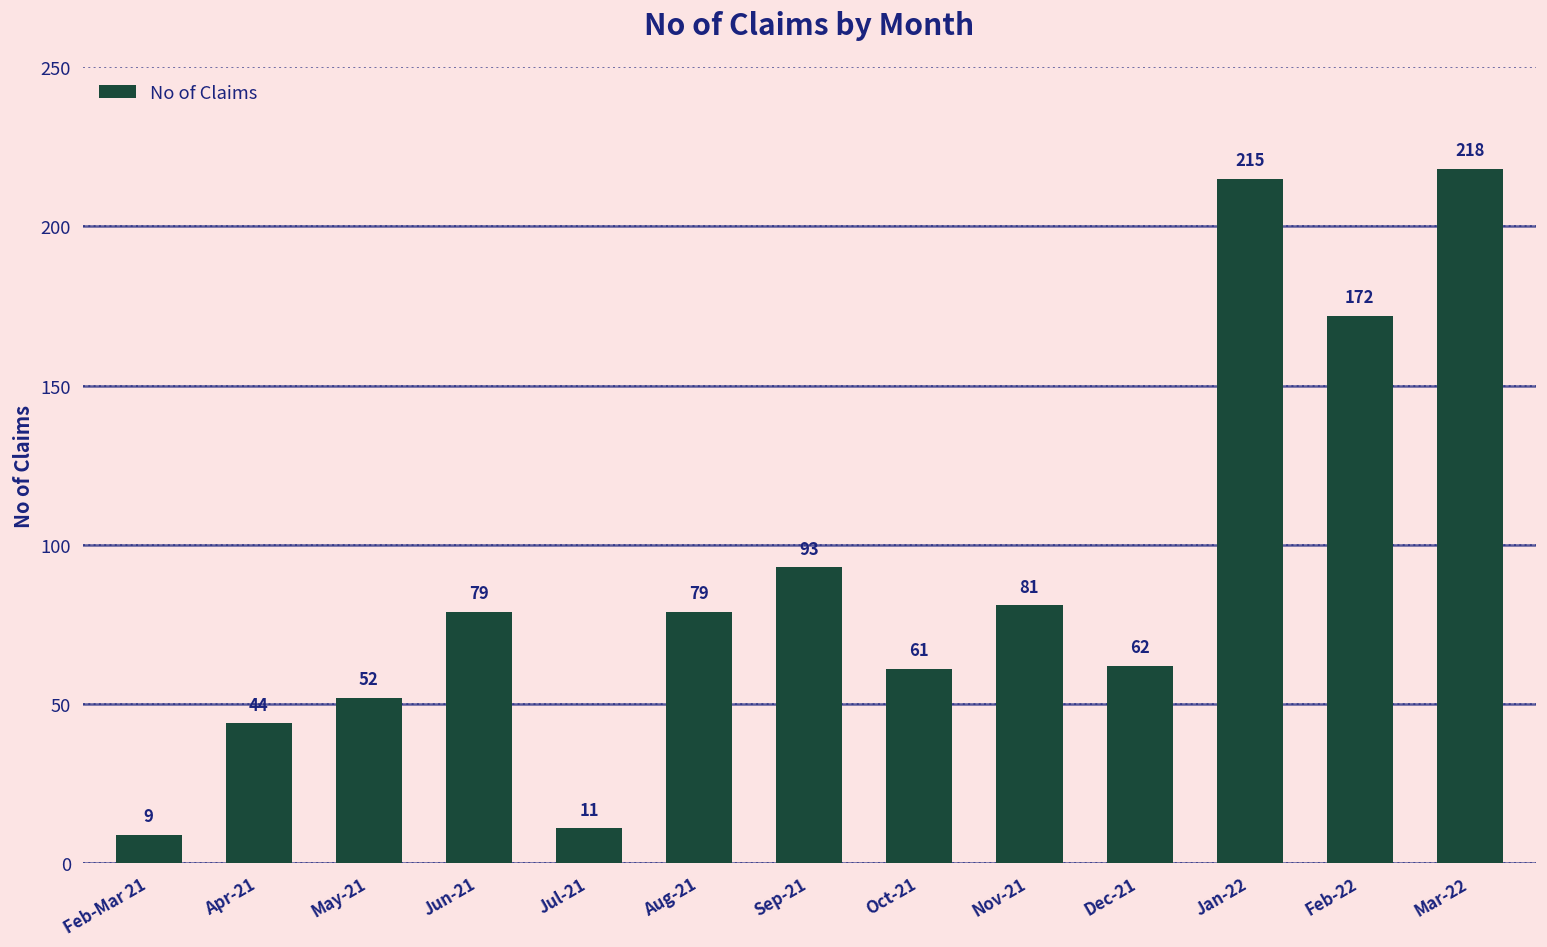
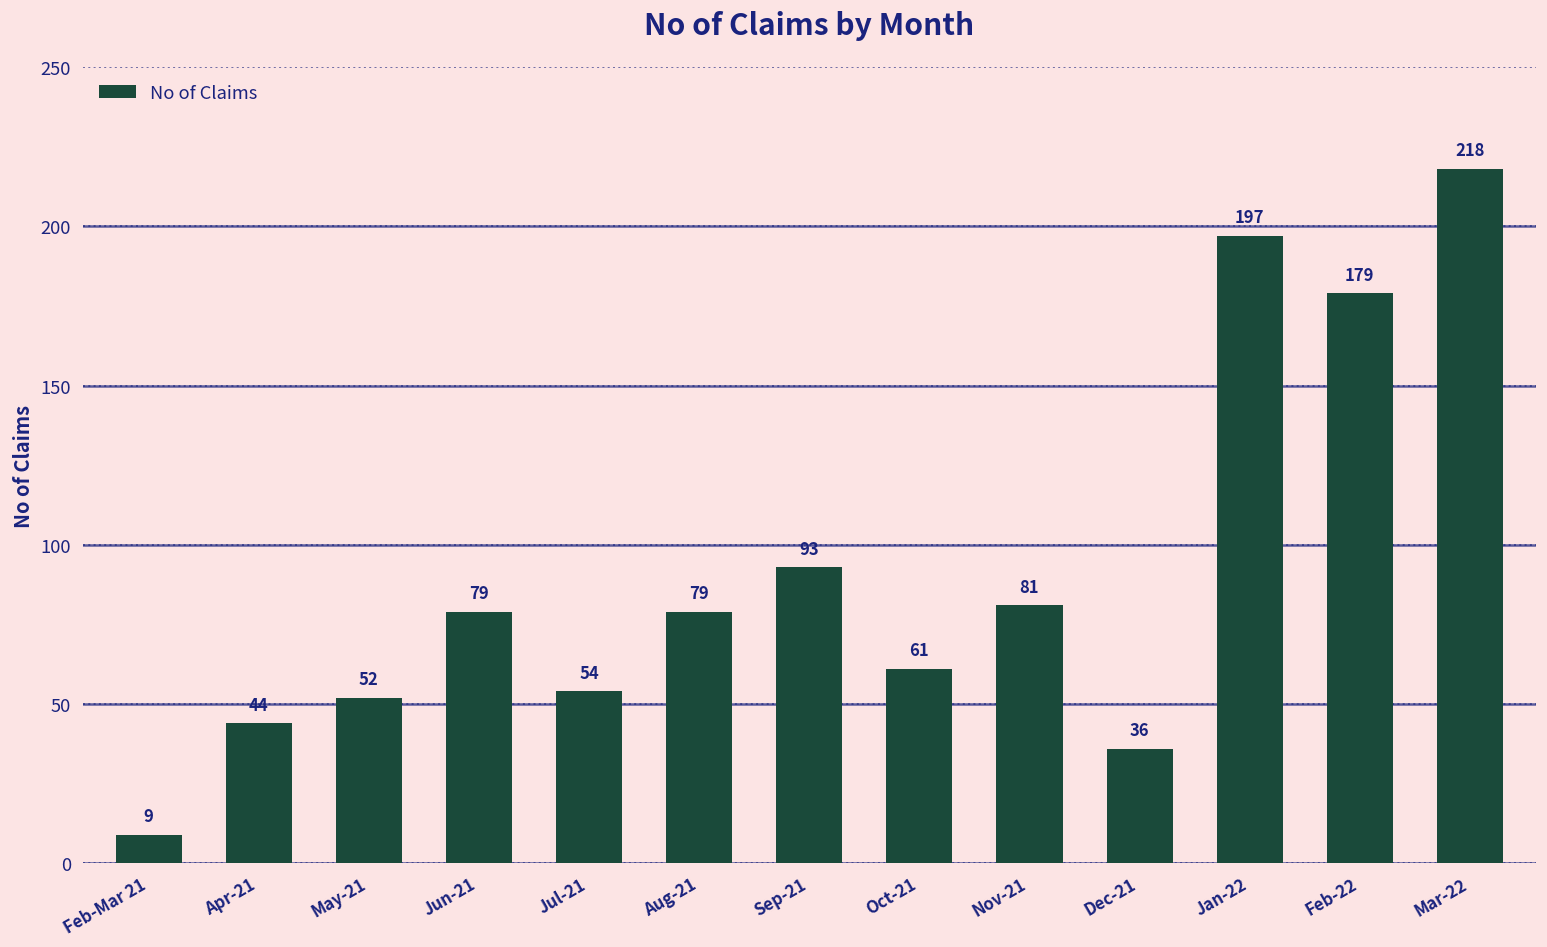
Jul-21: 11 -> 54
Dec-21: 62 -> 36
Jan-22: 215 -> 197
Feb-22: 172 -> 179
